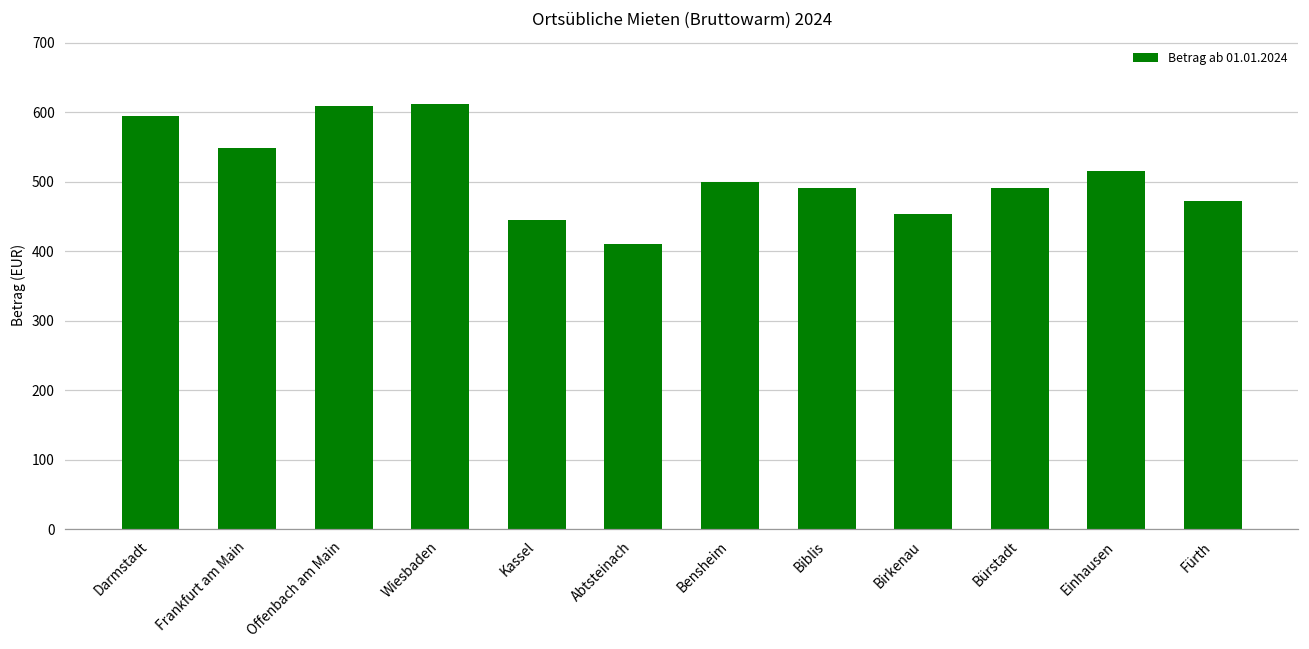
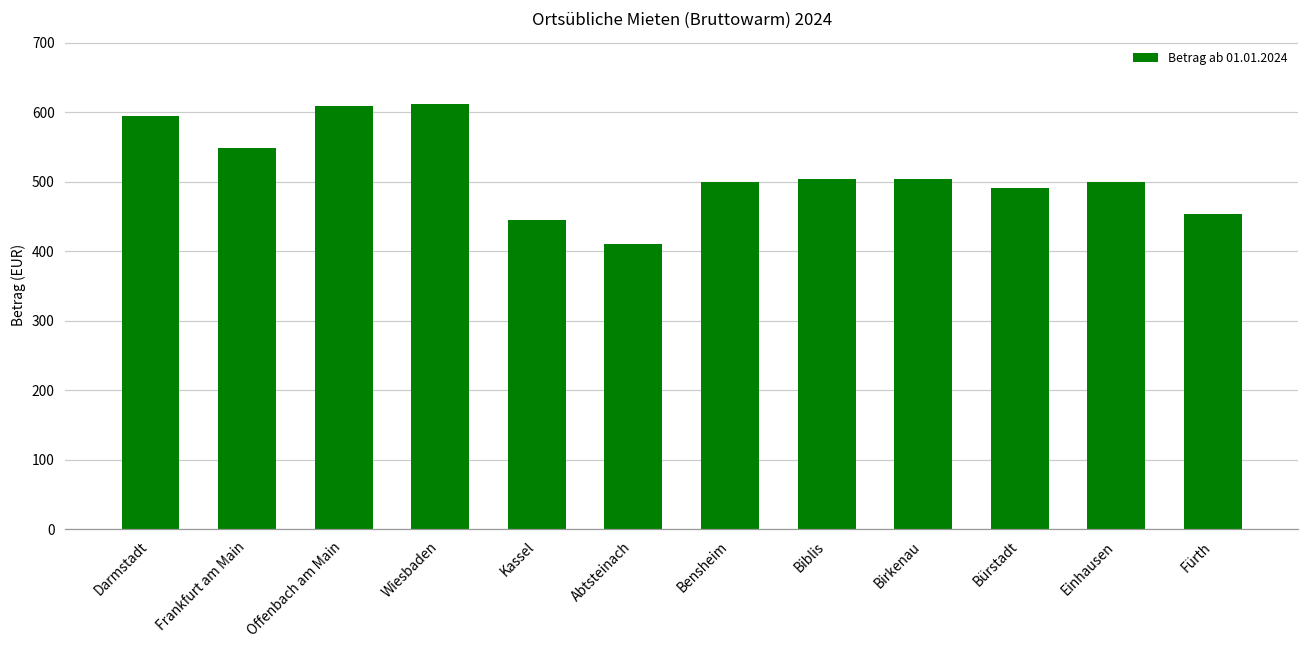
Biblis: 490 -> 500
Birkenau: 450 -> 500
Einhausen: 520 -> 500
Fürth: 470 -> 450
